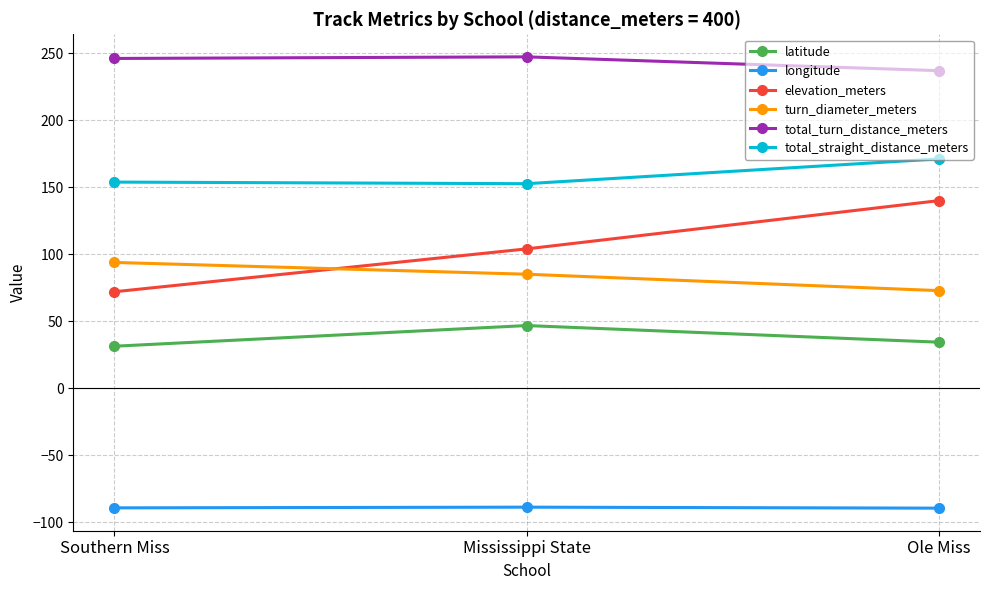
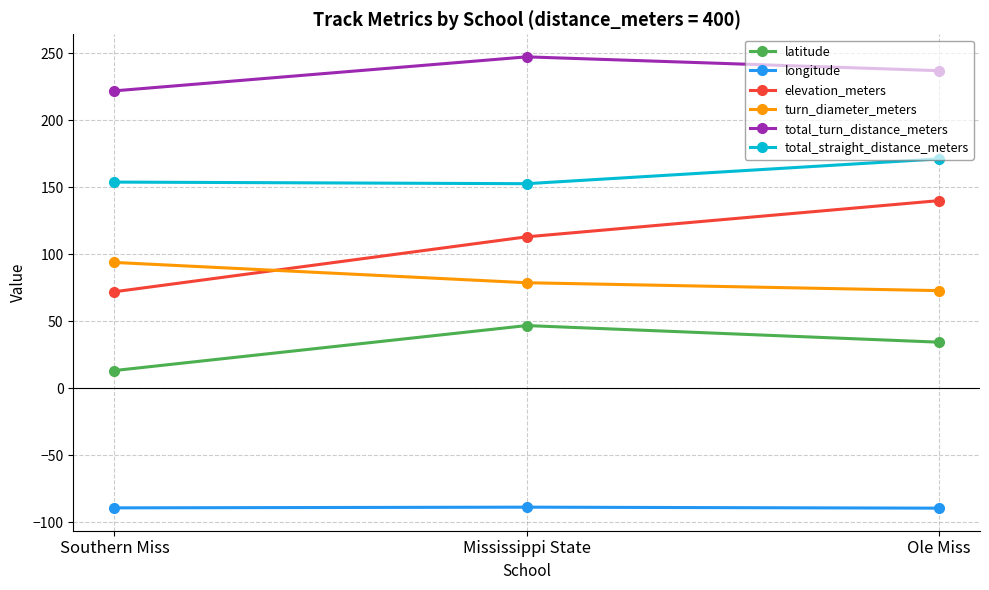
latitude, Southern Miss: 31 -> 13
total_turn_distance_meters, Southern Miss: 246 -> 222
elevation_meters, Mississippi State: 104 -> 113
turn_diameter_meters, Mississippi State: 85 -> 79
